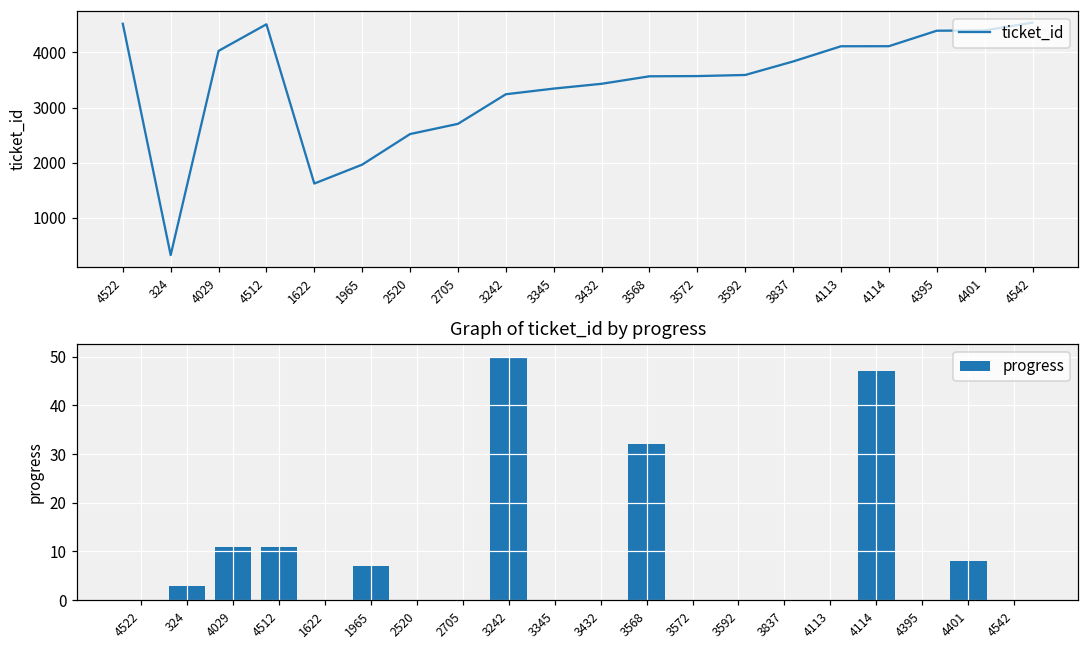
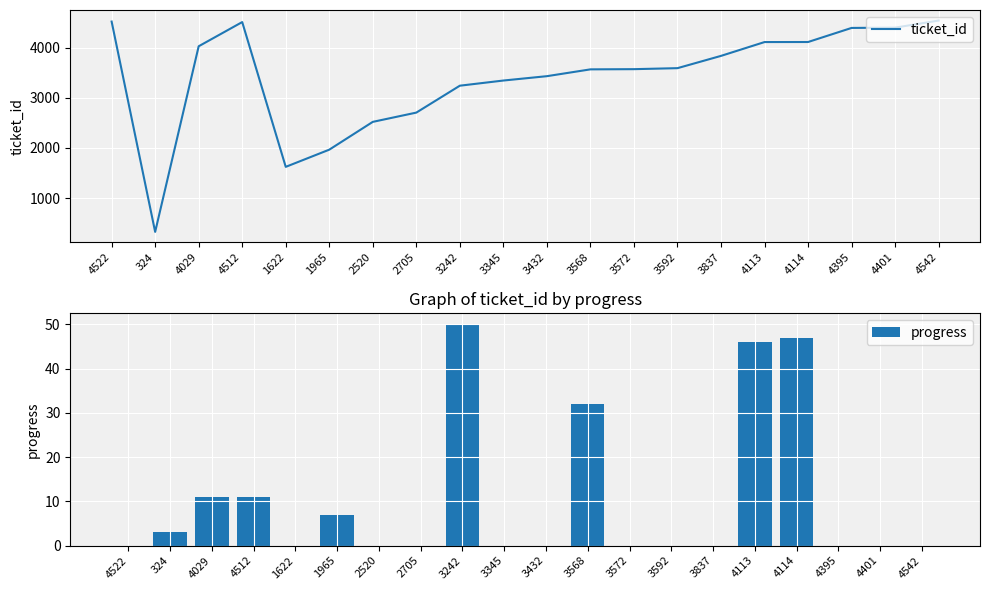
Graph of ticket_id by progress, 4113: 0 -> 46
Graph of ticket_id by progress, 4401: 8 -> 0
